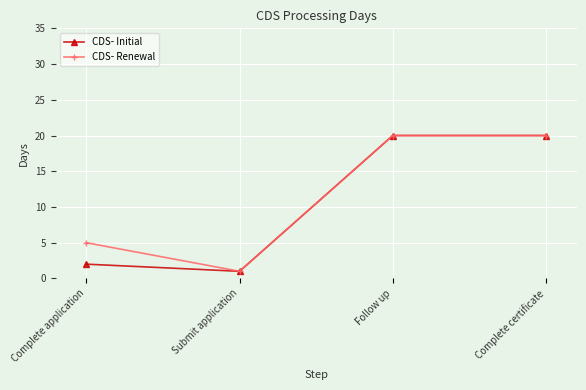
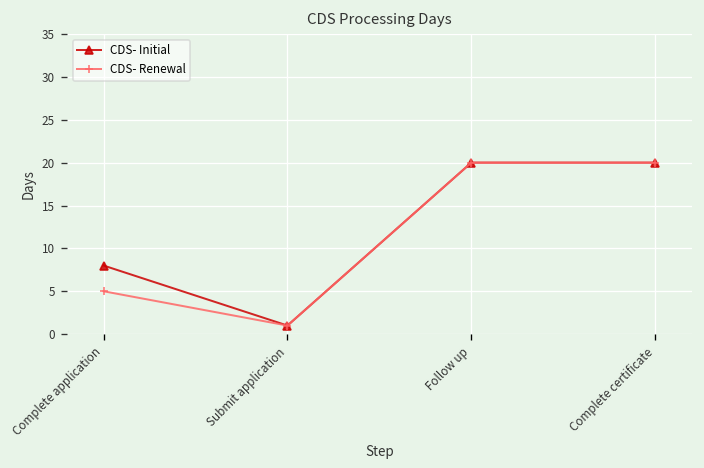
CDS- Initial, Complete application: 2 -> 8
